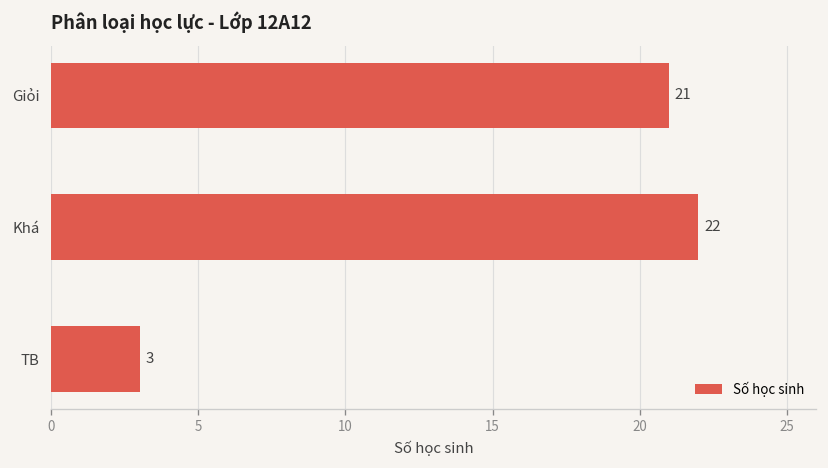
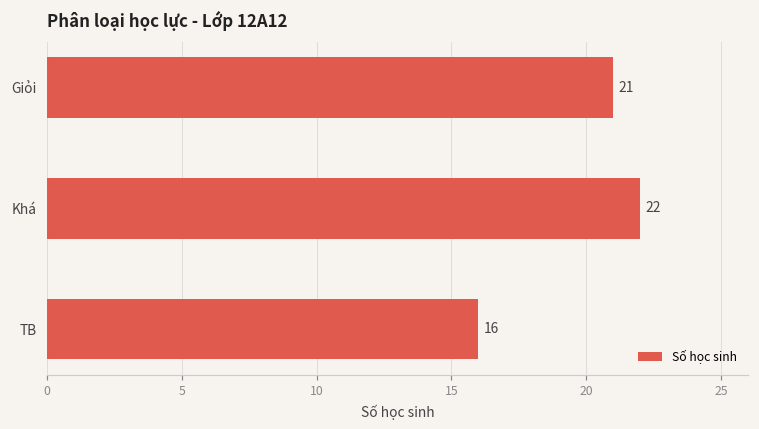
TB: 3 -> 16
